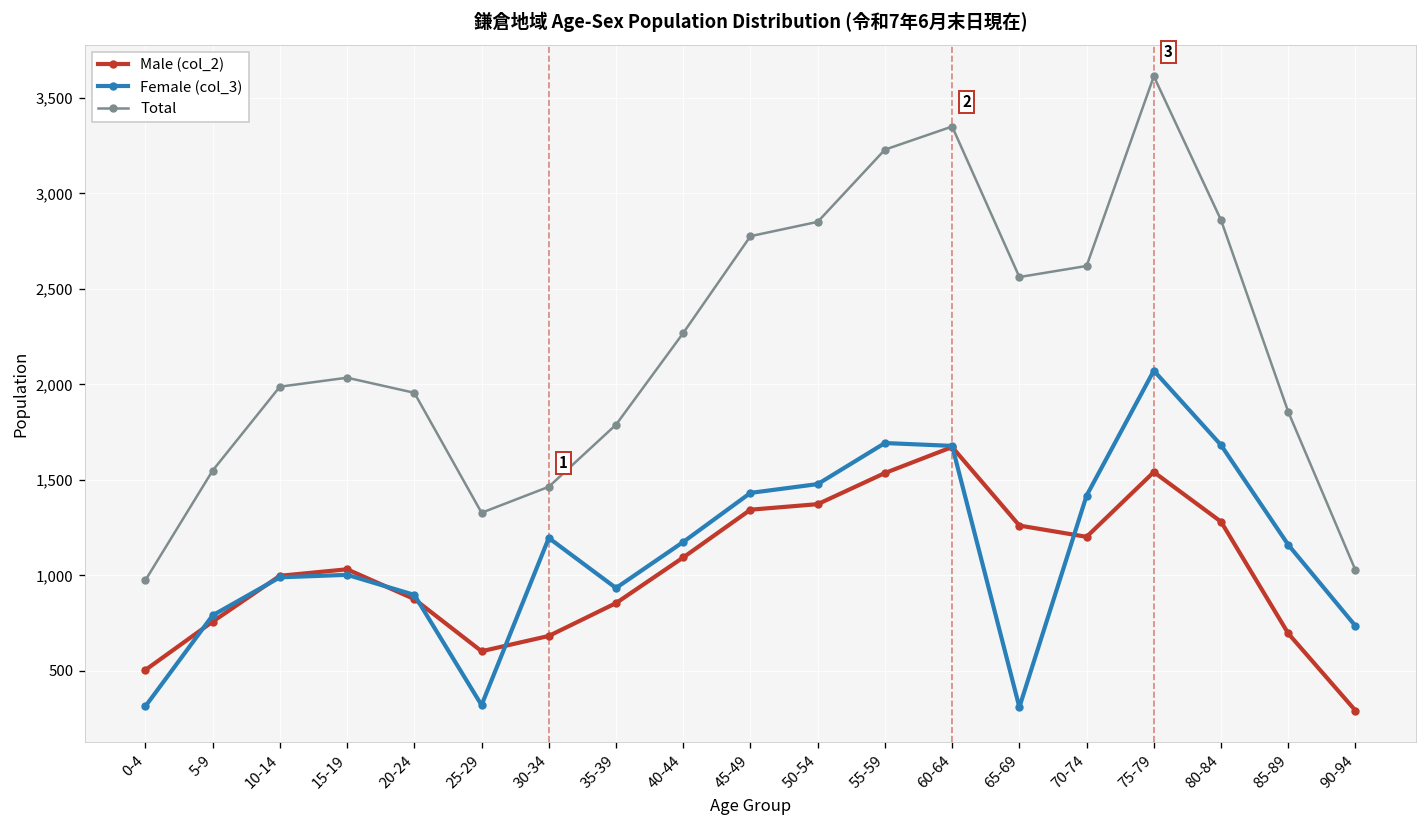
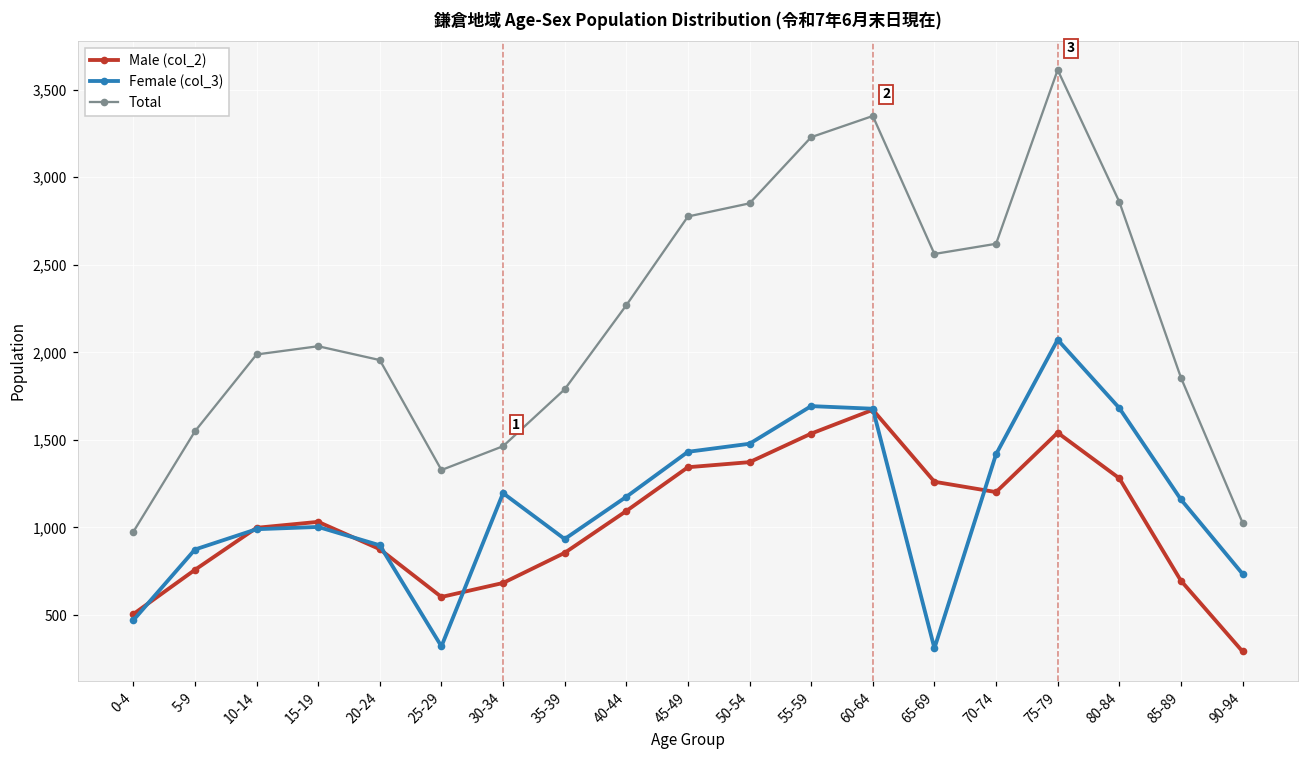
Female (col_3), 0-4: 320 -> 470
Female (col_3), 5-9: 790 -> 870
